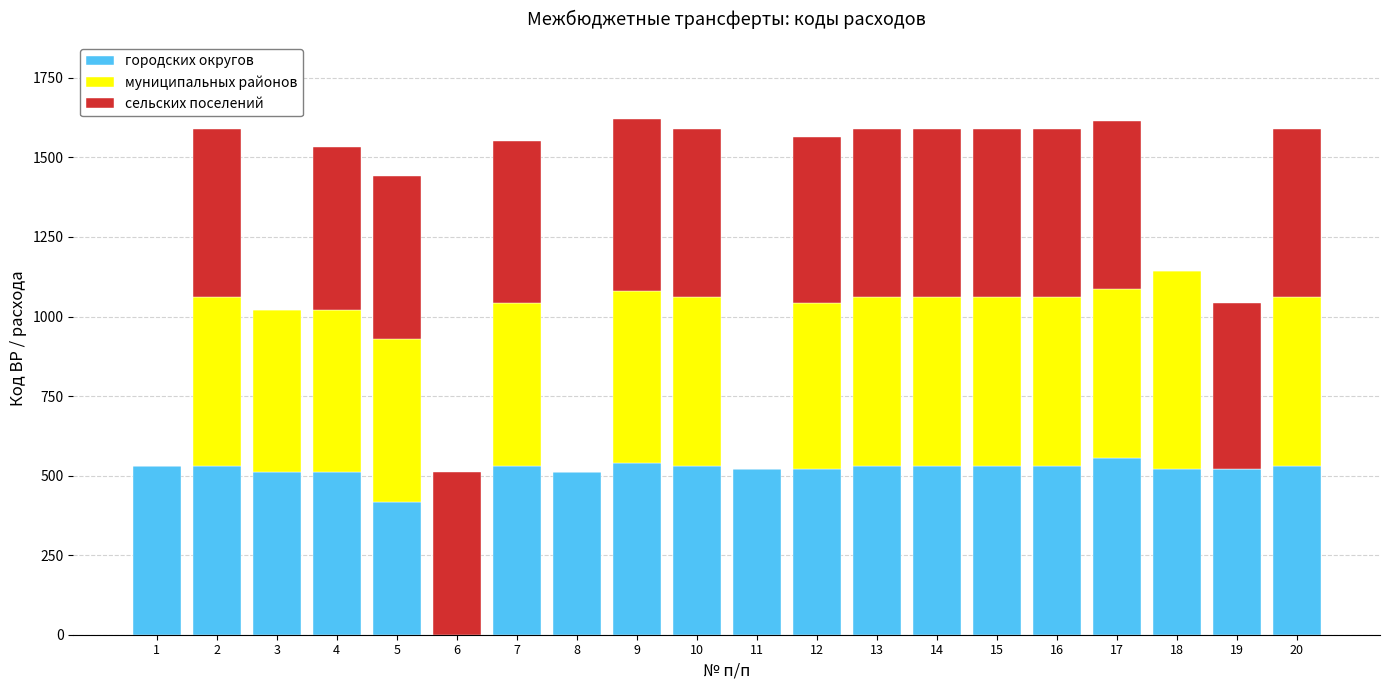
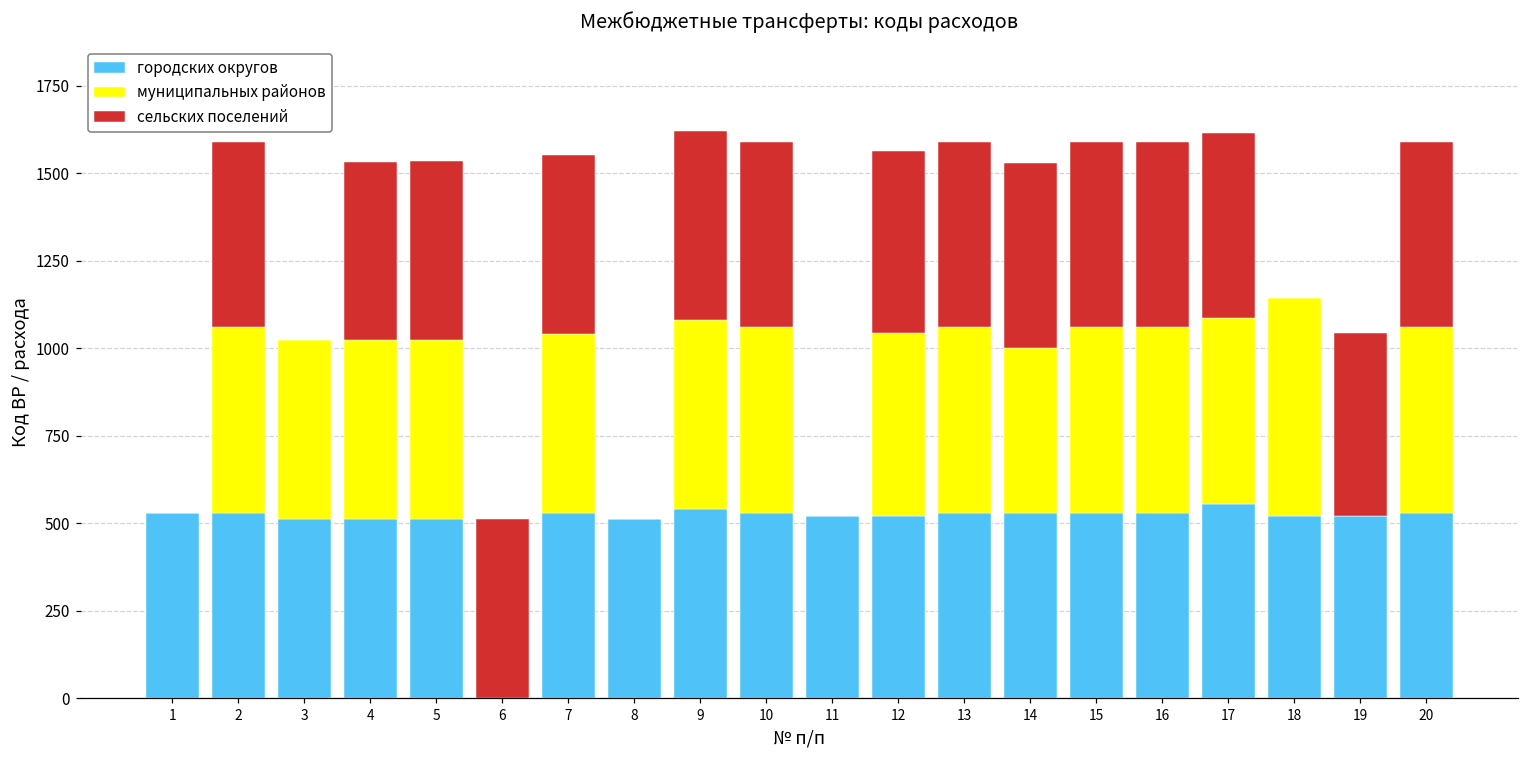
городских округов, 5: 420 -> 510
муниципальных районов, 14: 530 -> 470
